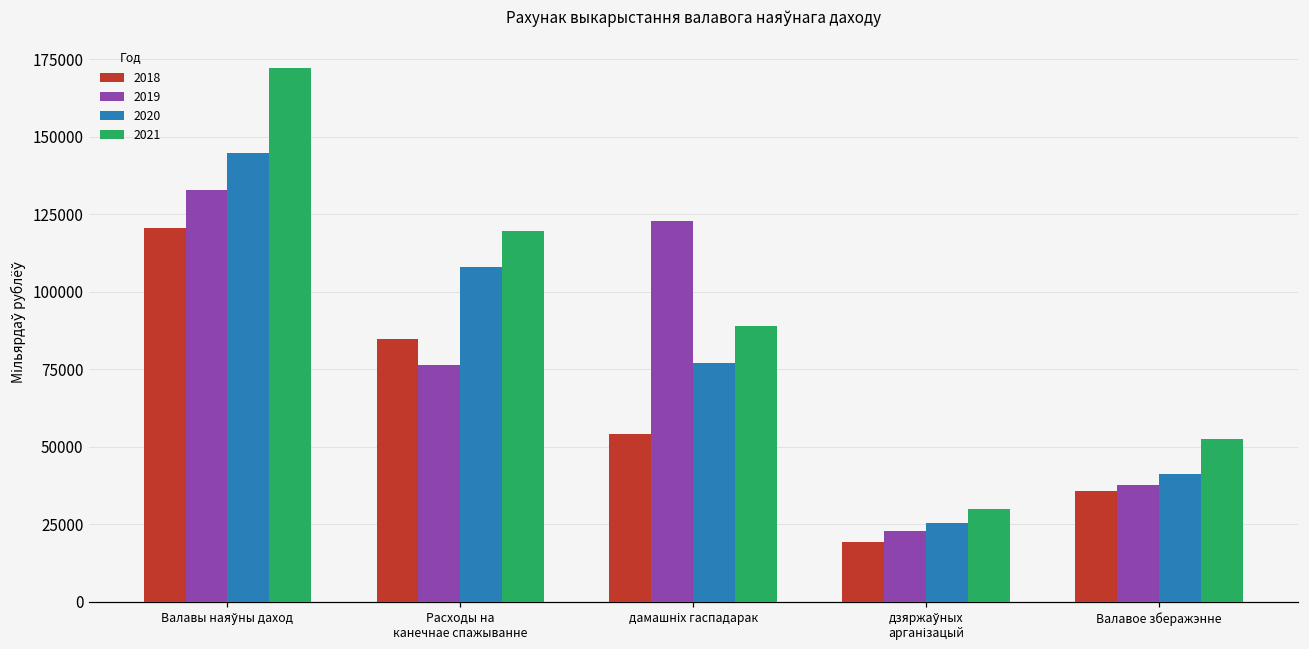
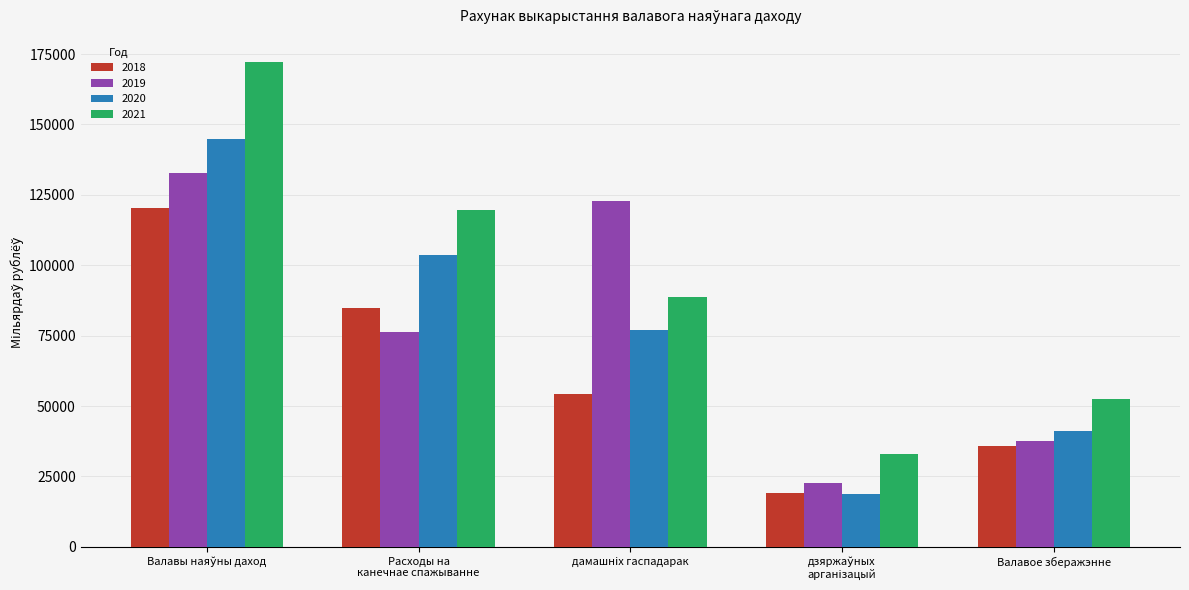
2020, Расходы на канечнае спажыванне: 108000 -> 104000
2020, дзяржаўных арганізацый: 25000 -> 19000
2021, дзяржаўных арганізацый: 30000 -> 33000
